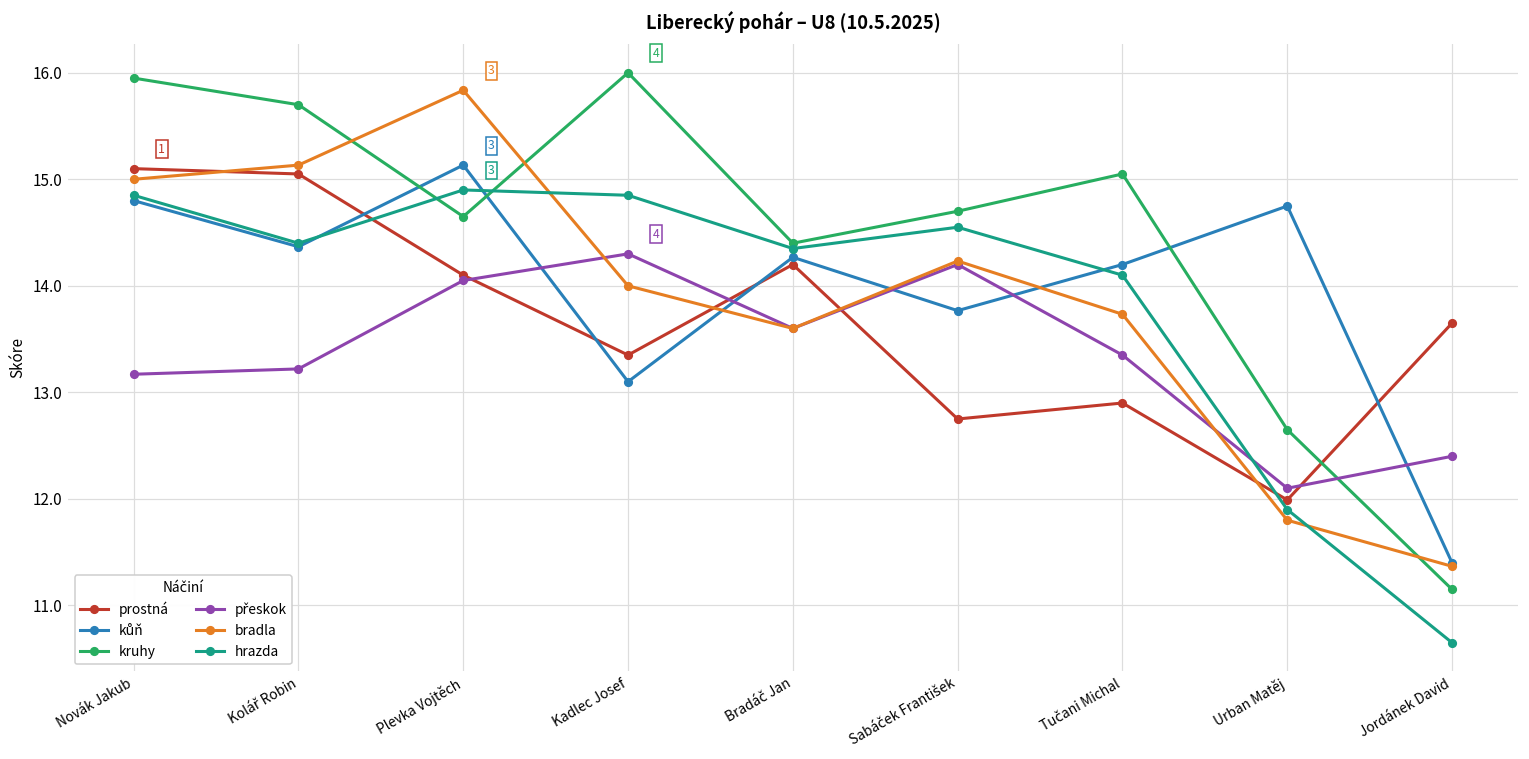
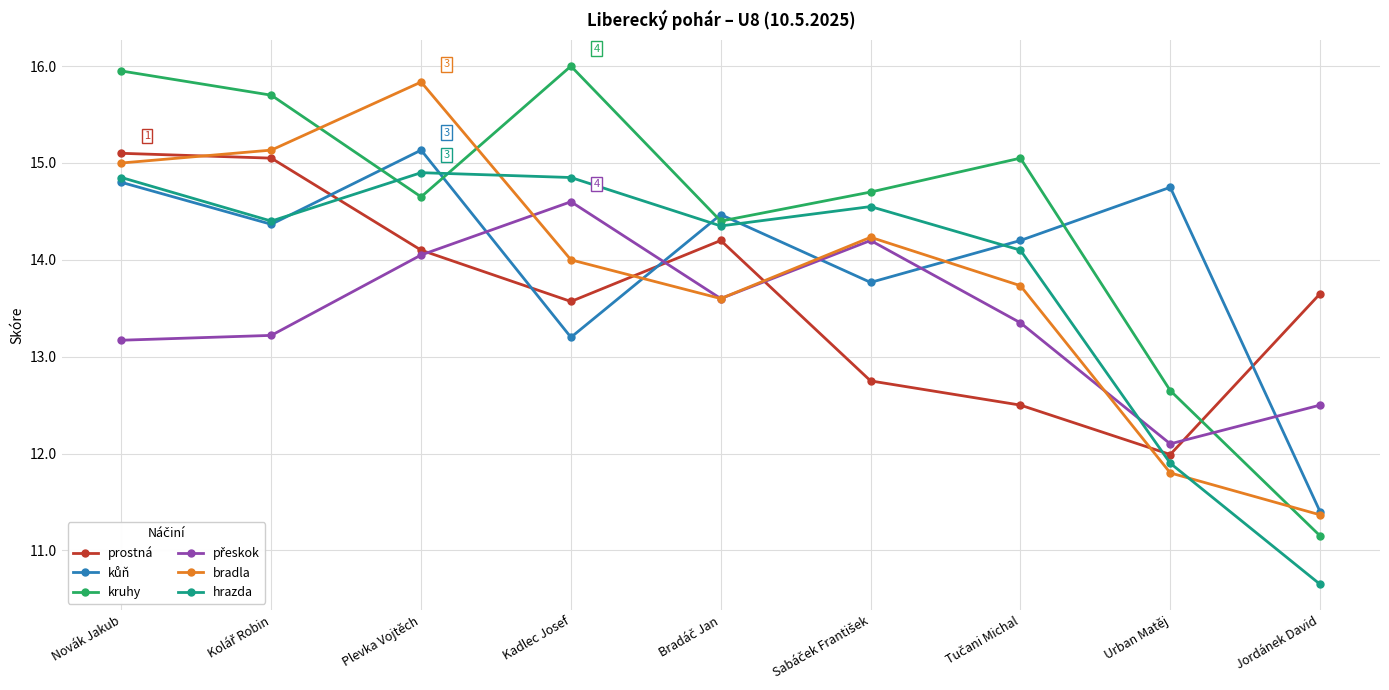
prostná, Kadlec Josef: 13.4 -> 13.6
kůň, Kadlec Josef: 13.1 -> 13.2
přeskok, Kadlec Josef: 14.3 -> 14.6
kůň, Bradáč Jan: 14.3 -> 14.5
prostná, Tučani Michal: 12.9 -> 12.5
přeskok, Jordánek David: 12.4 -> 12.5
